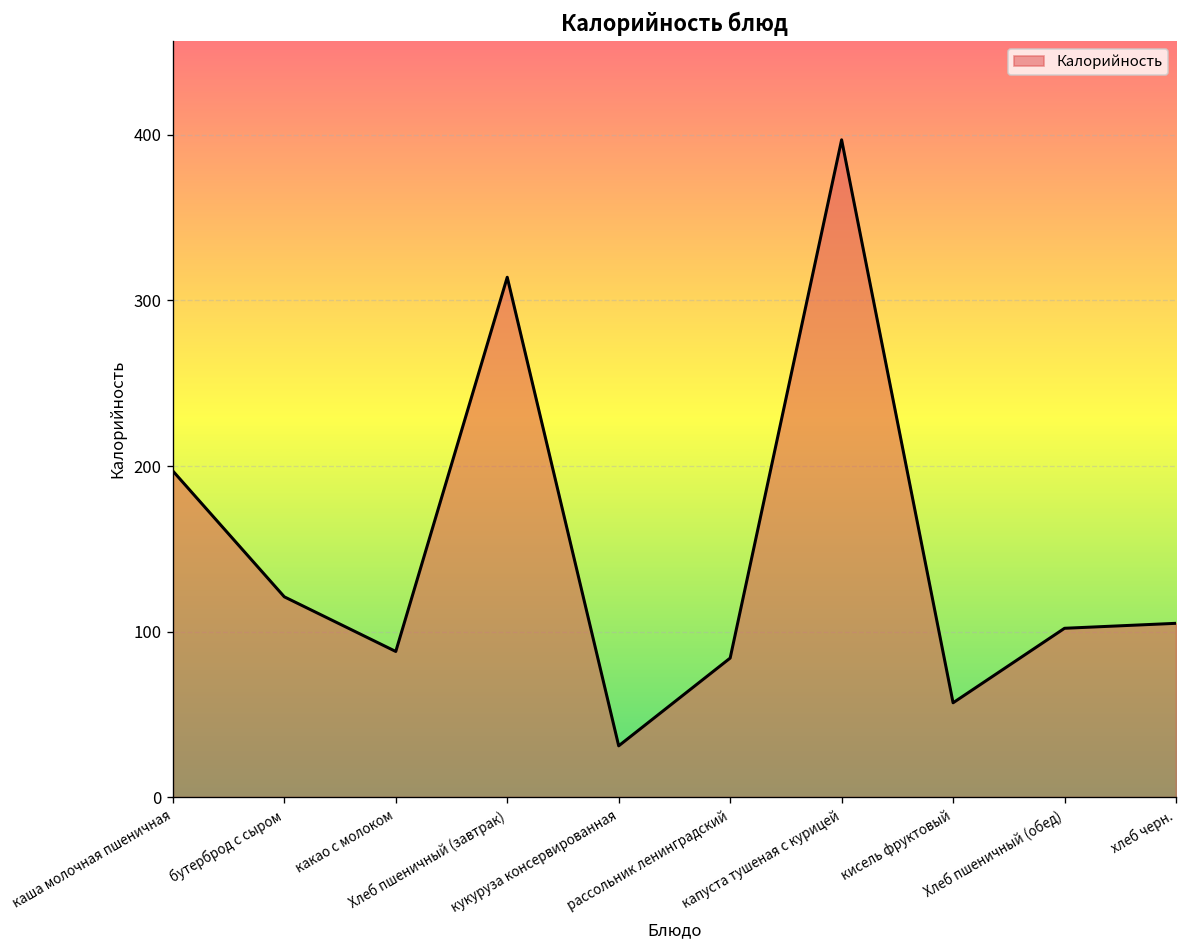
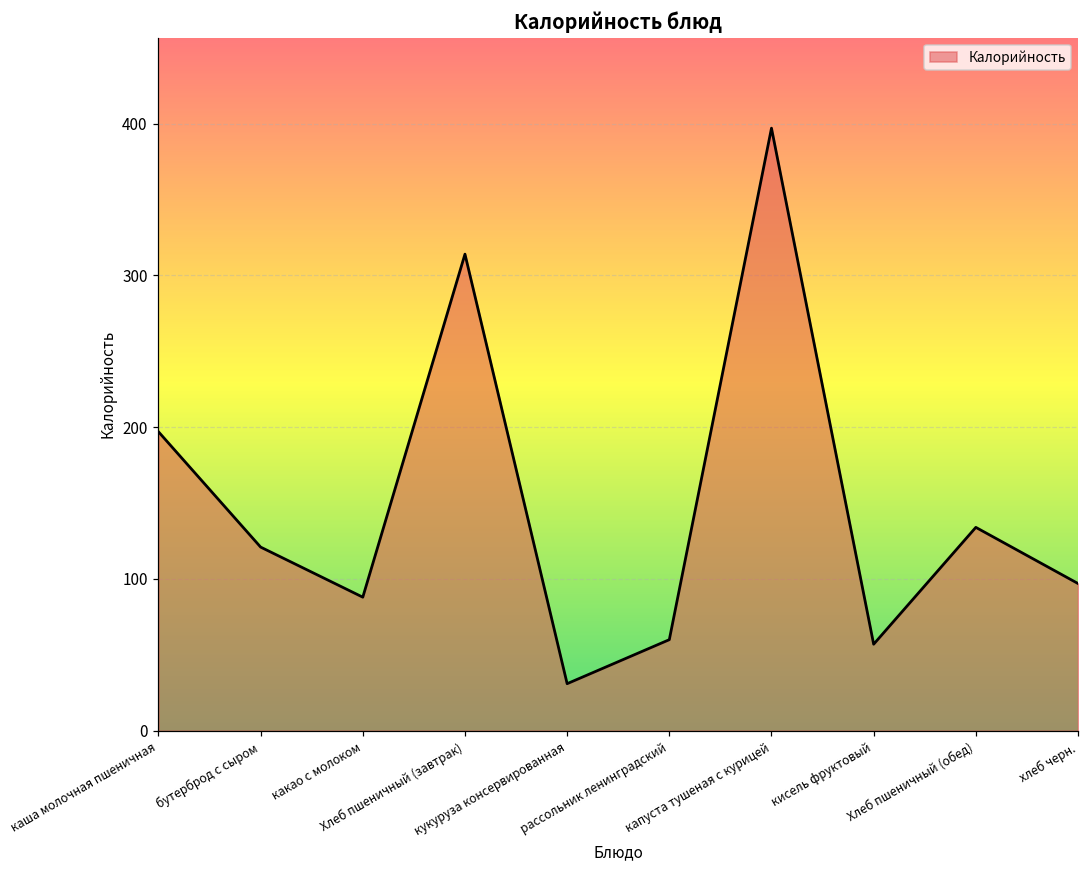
рассольник ленинградский: 84 -> 60
Хлеб пшеничный (обед): 102 -> 134
хлеб черн.: 105 -> 97
